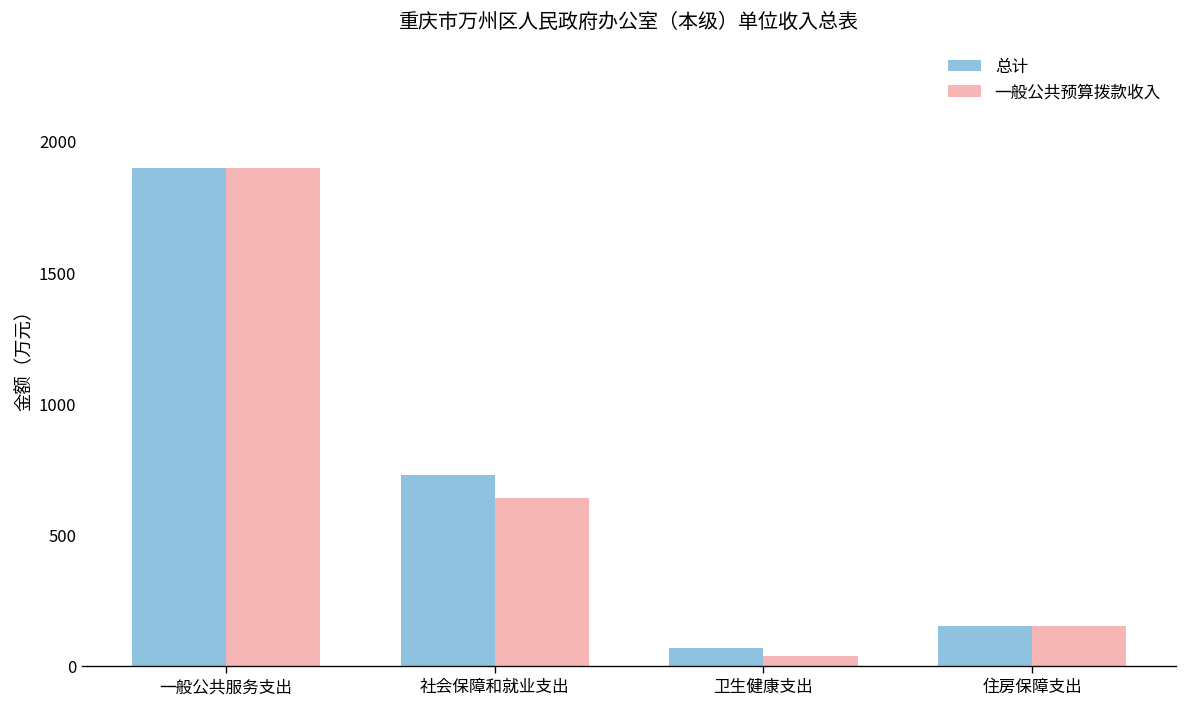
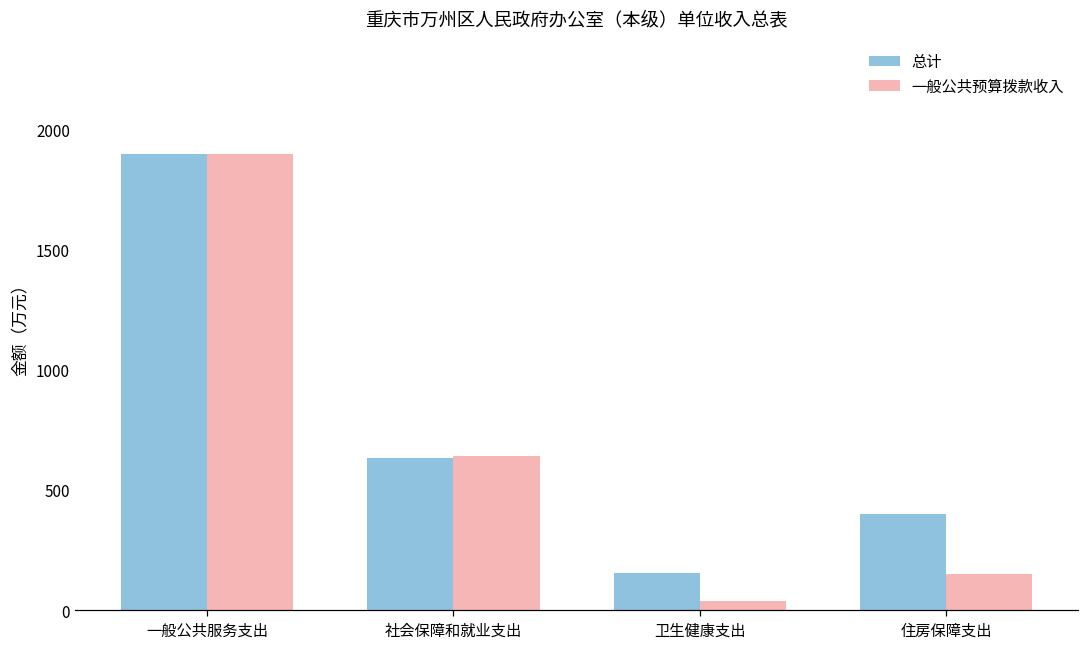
总计, 社会保障和就业支出: 730 -> 630
总计, 卫生健康支出: 70 -> 160
总计, 住房保障支出: 150 -> 400
